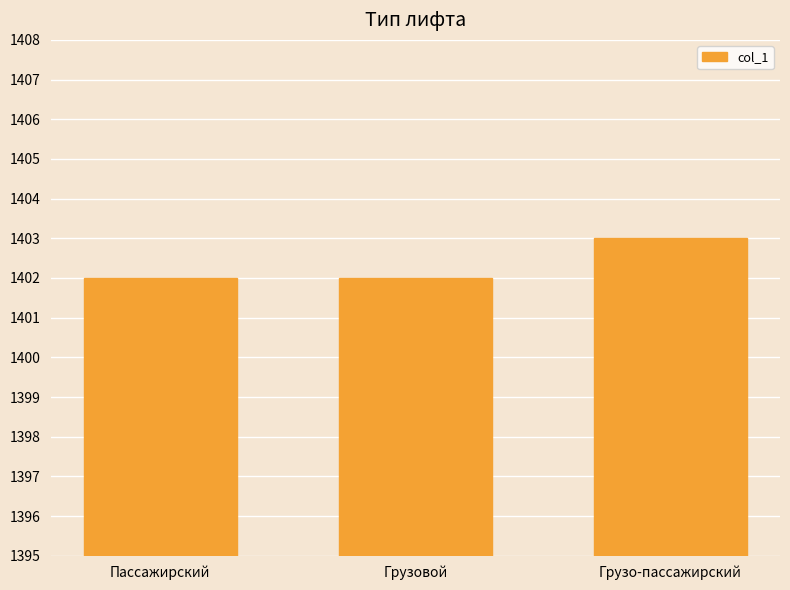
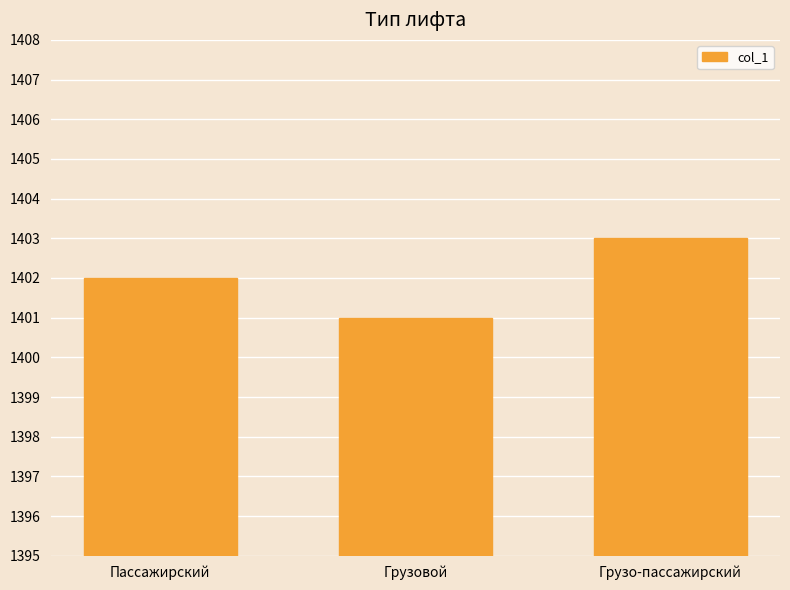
Грузовой: 1402 -> 1401
